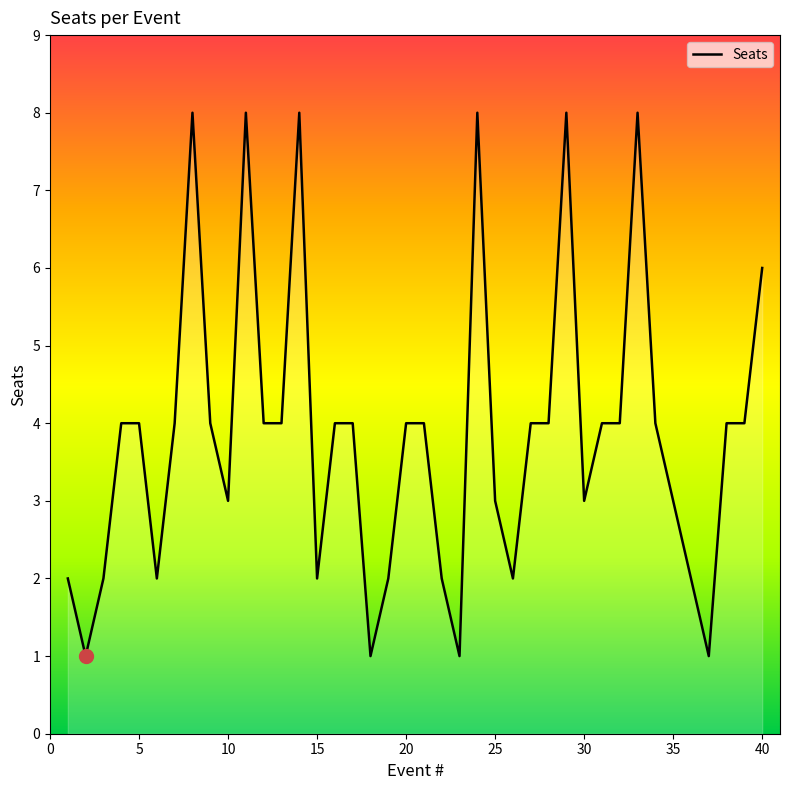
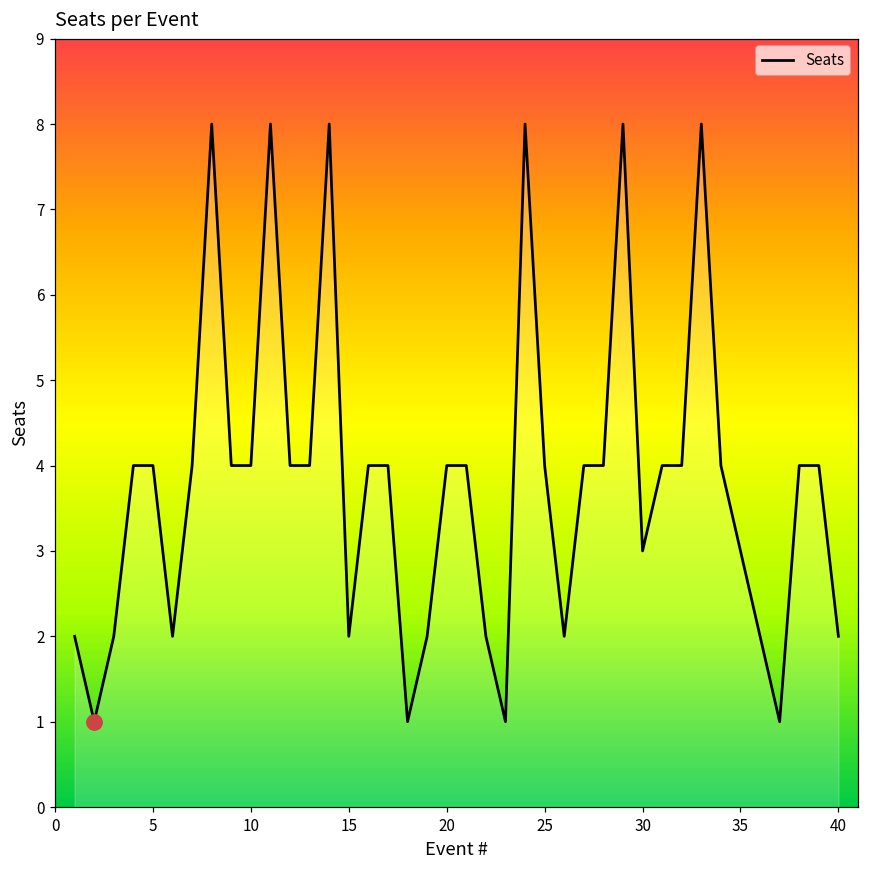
Seats, 10: 3 -> 4
Seats, 25: 3 -> 4
Seats, 40: 6 -> 2
